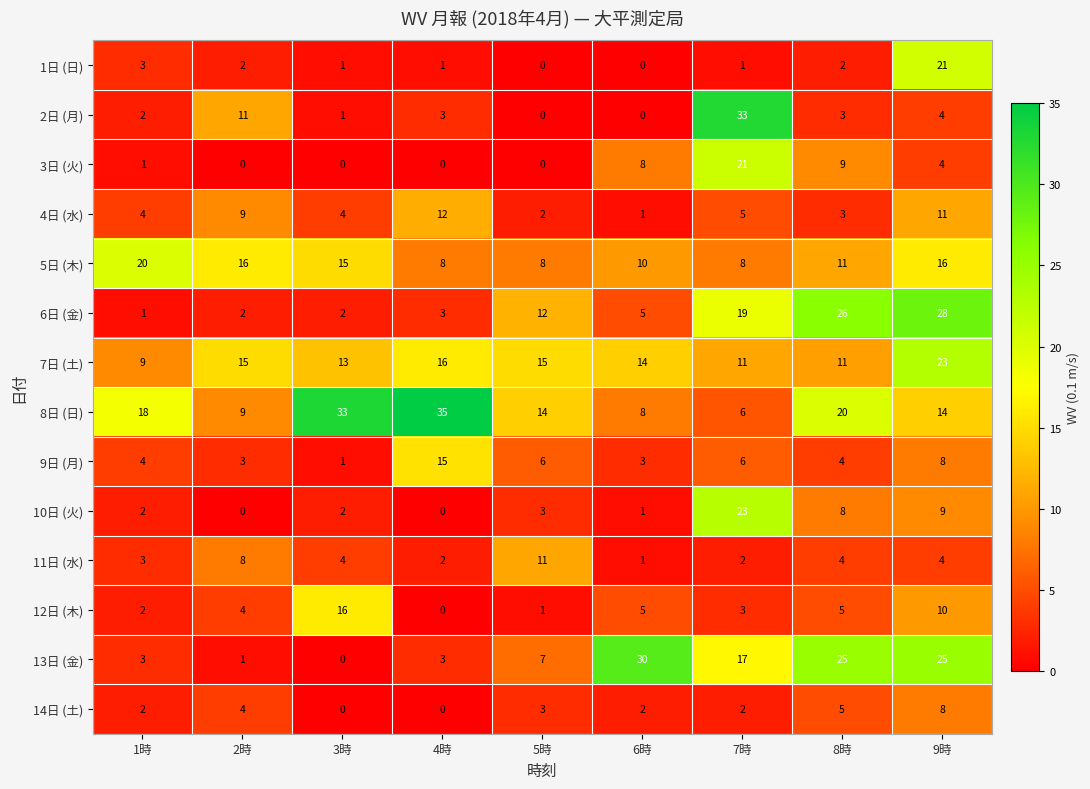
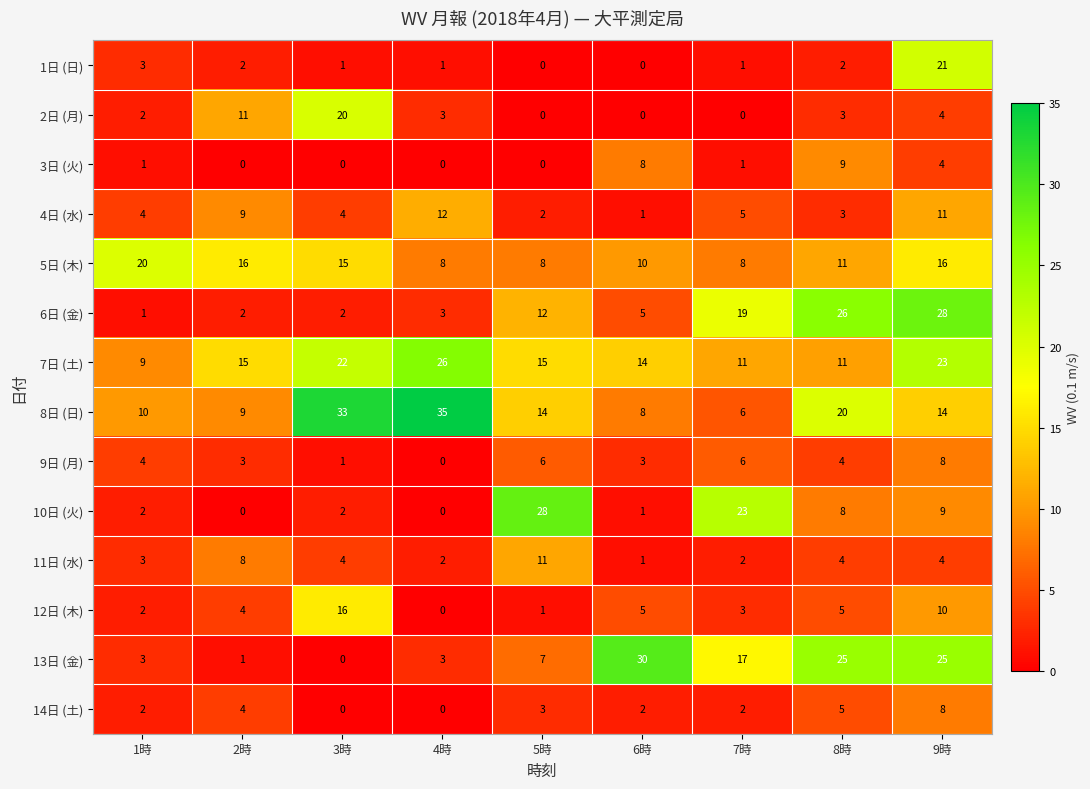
2日 (月), 3時: 1 -> 20
2日 (月), 7時: 33 -> 0
3日 (火), 7時: 21 -> 1
7日 (土), 3時: 13 -> 22
7日 (土), 4時: 16 -> 26
8日 (日), 1時: 18 -> 10
9日 (月), 4時: 15 -> 0
10日 (火), 5時: 3 -> 28
